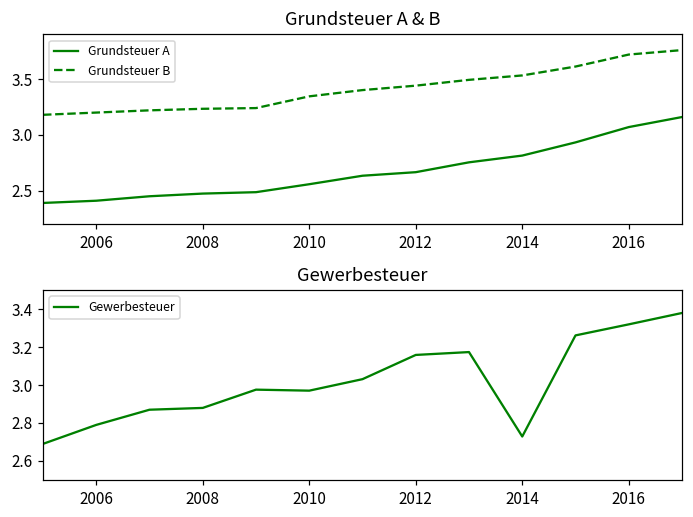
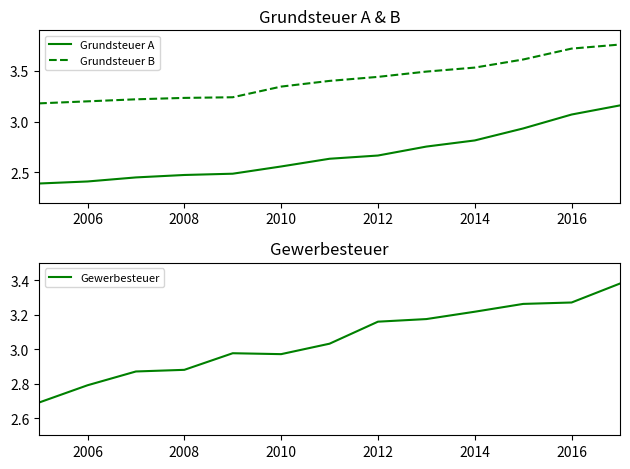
Gewerbesteuer, 2014: 2.73 -> 3.22
Gewerbesteuer, 2016: 3.32 -> 3.27
